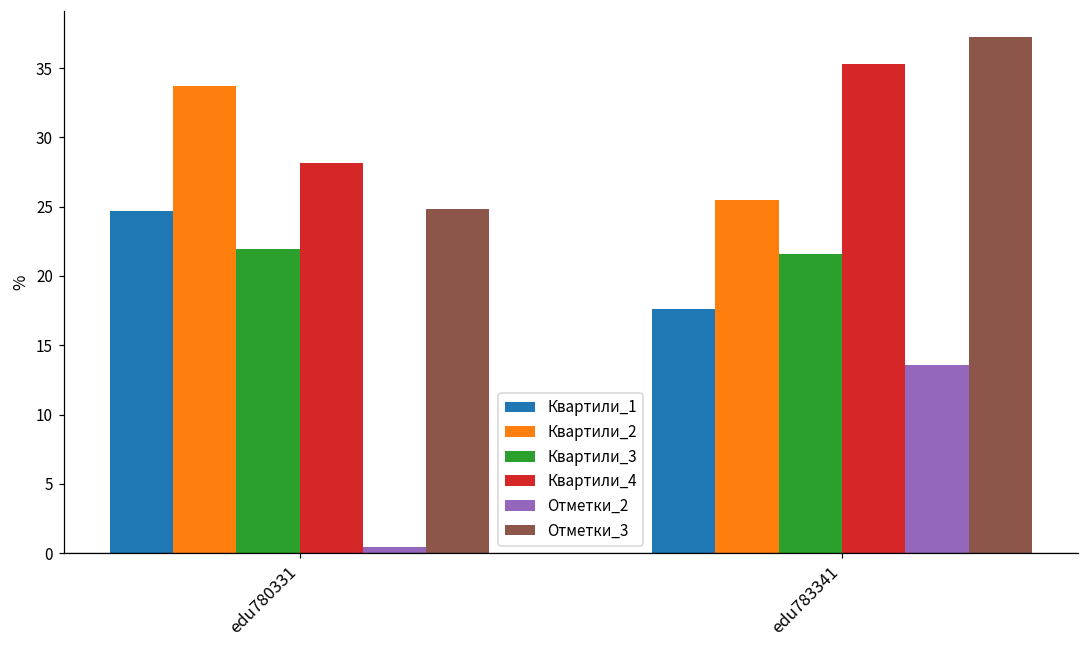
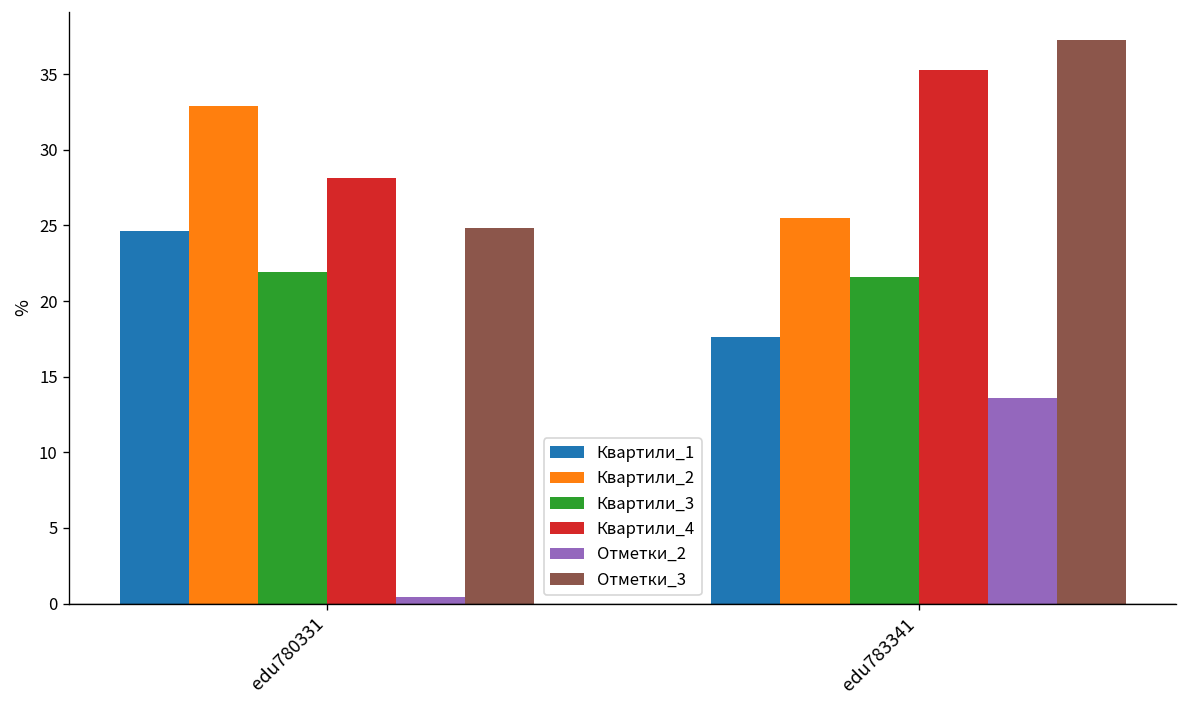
Квартили_2, edu780331: 33.7 -> 32.9
